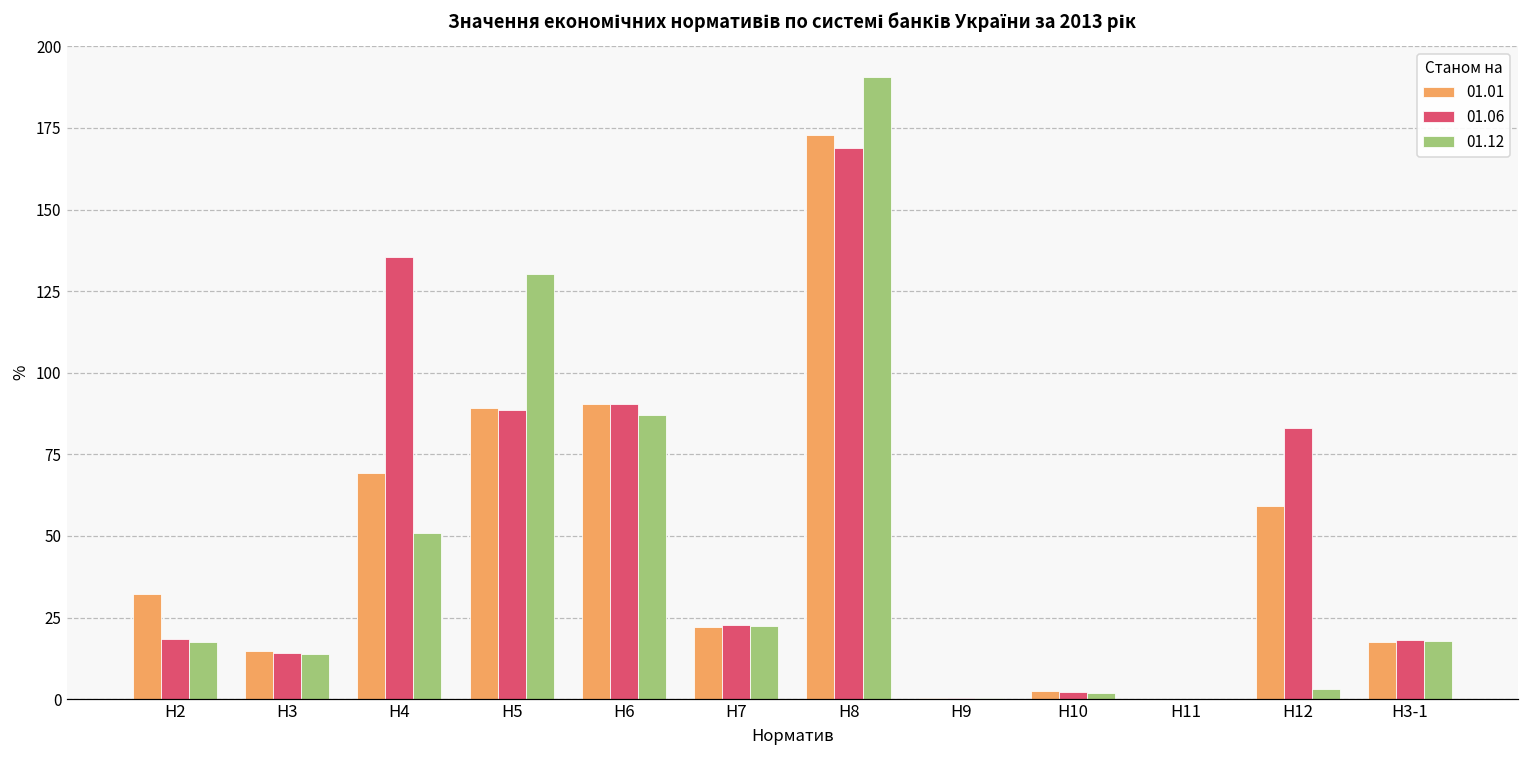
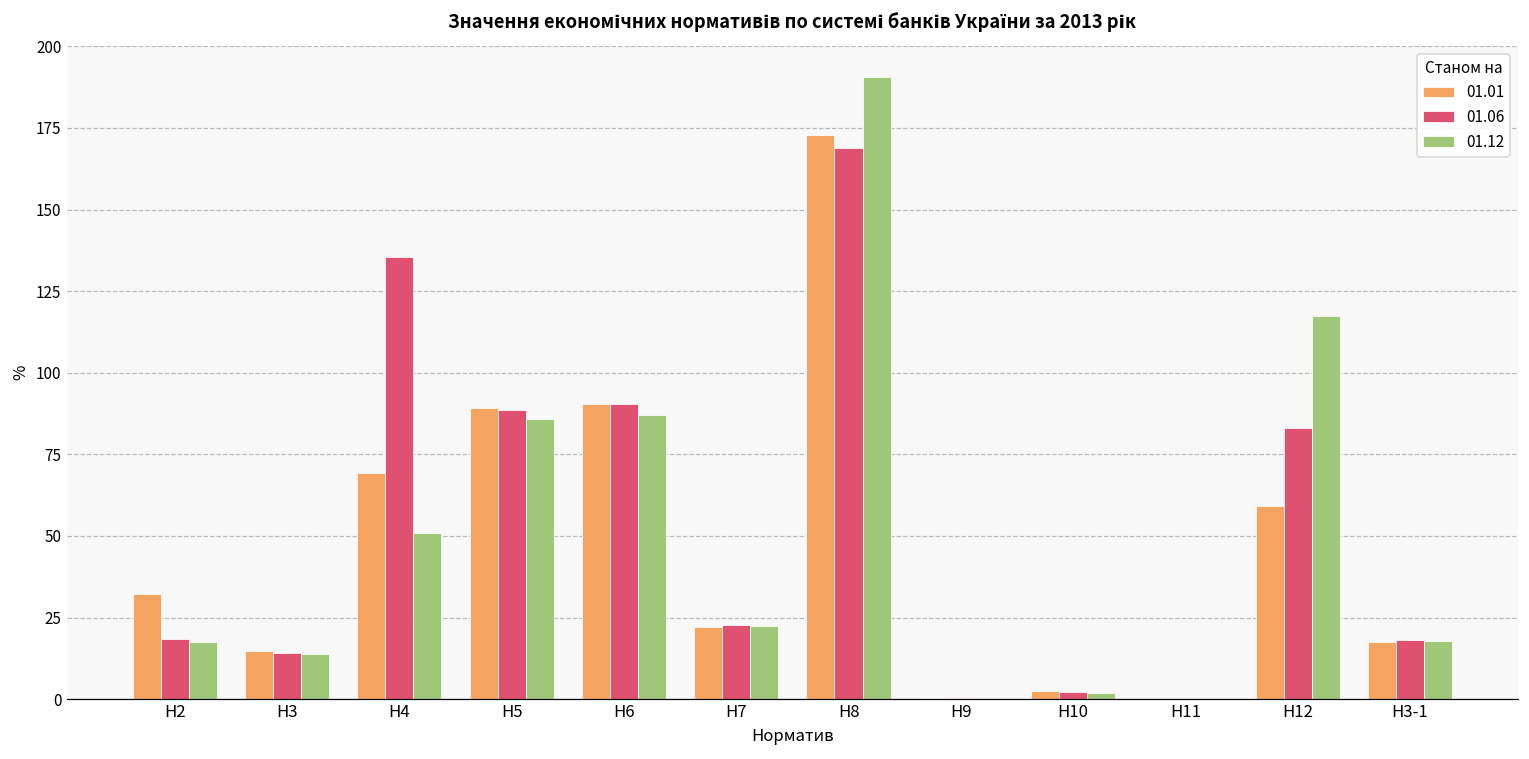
01.12, Н5: 130 -> 86
01.12, Н12: 3 -> 118
